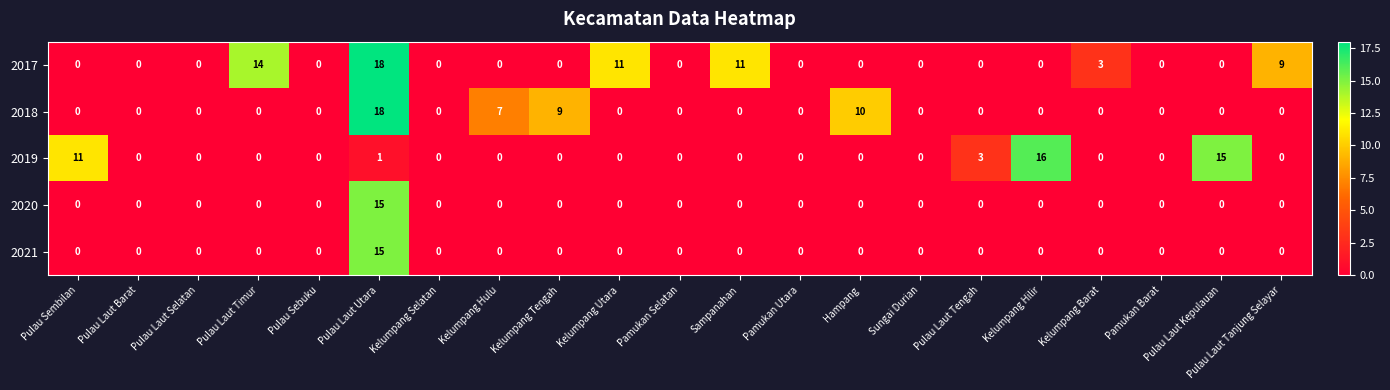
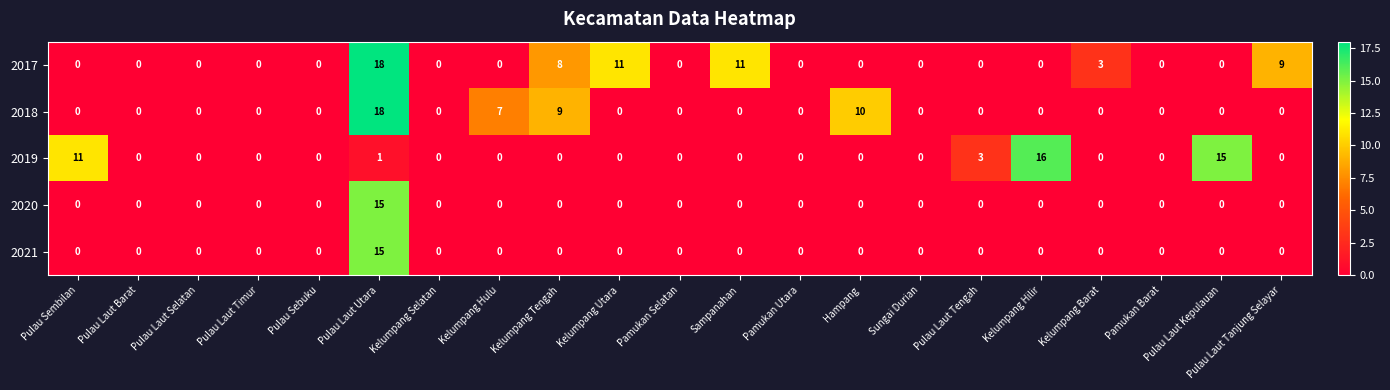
2017, Pulau Laut Timur: 14 -> 0
2017, Kelumpang Tengah: 0 -> 8
